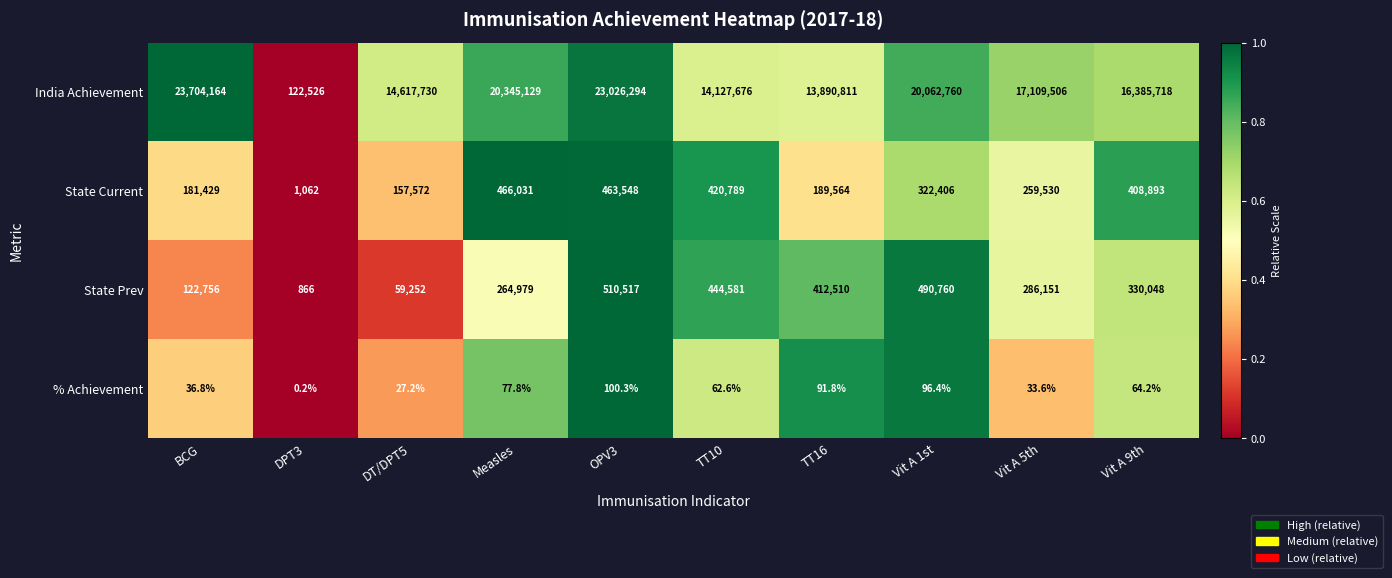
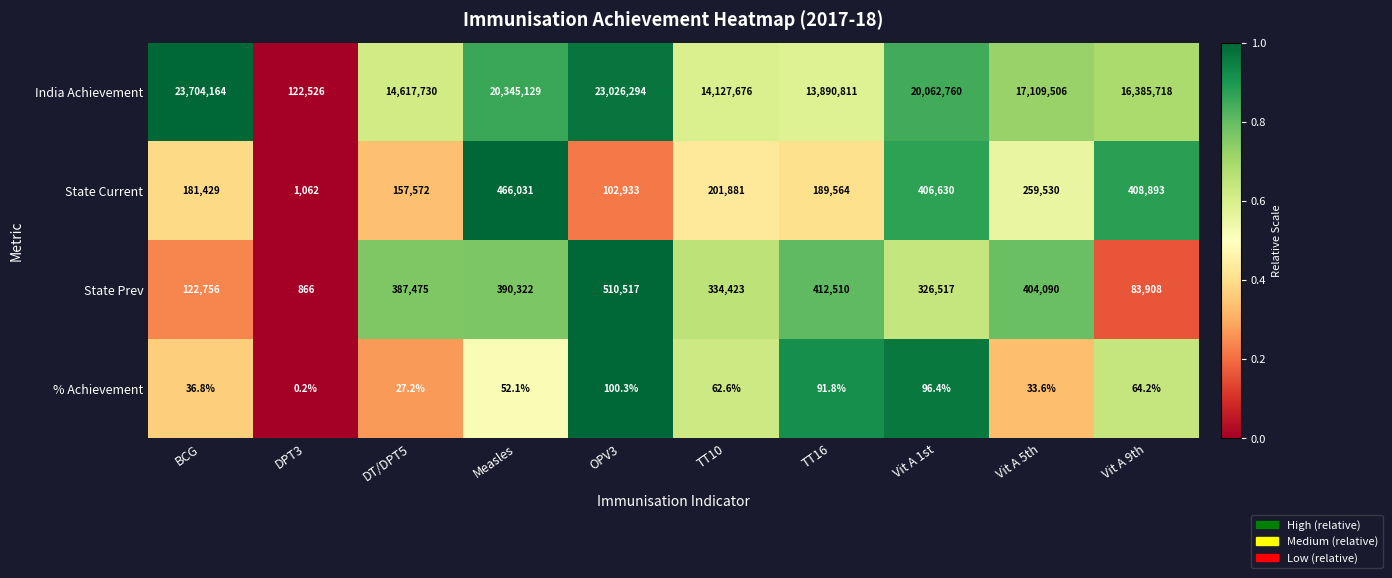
State Current, OPV3: 463,548 -> 102,933
State Current, TT10: 420,789 -> 201,881
State Current, Vit A 1st: 322,406 -> 406,630
State Prev, DT/DPT5: 59,252 -> 387,475
State Prev, Measles: 264,979 -> 390,322
State Prev, TT10: 444,581 -> 334,423
State Prev, Vit A 1st: 490,760 -> 326,517
State Prev, Vit A 5th: 286,151 -> 404,090
State Prev, Vit A 9th: 330,048 -> 83,908
% Achievement, Measles: 77.8% -> 52.1%
